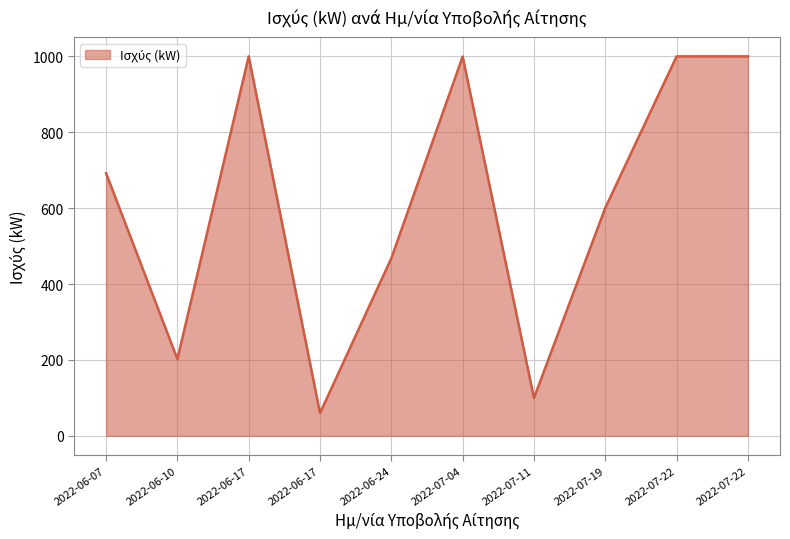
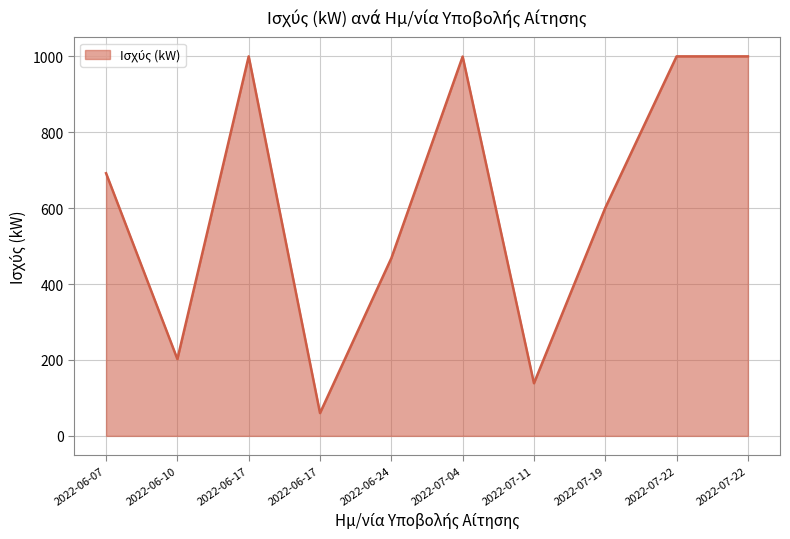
2022-07-11: 100 -> 140
